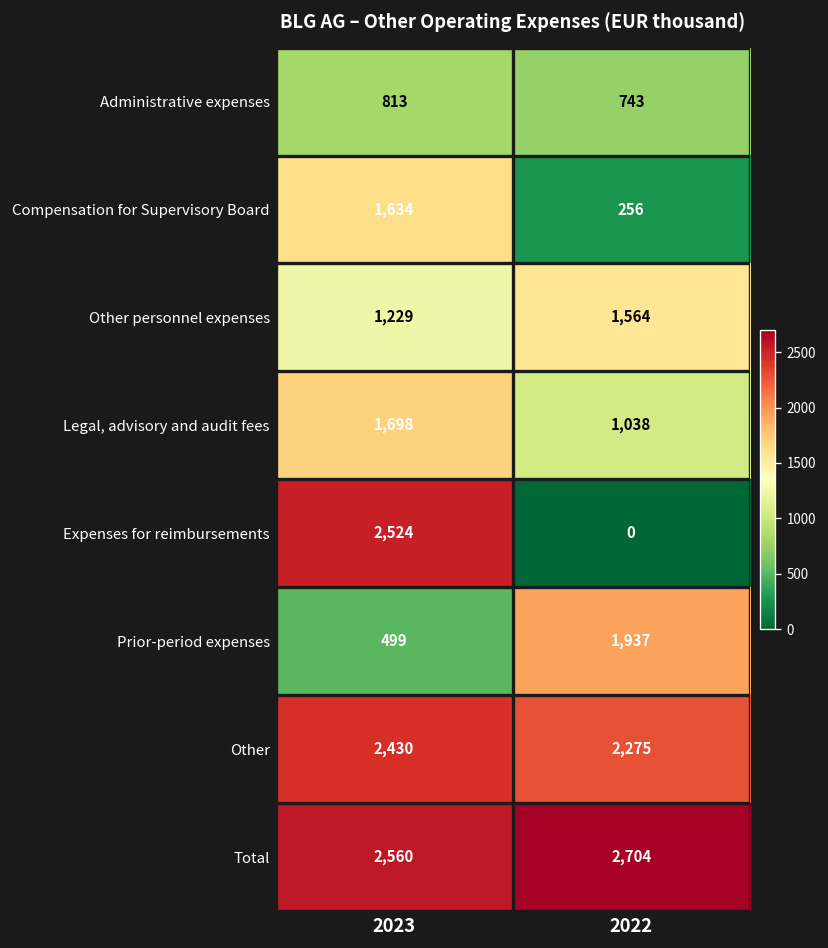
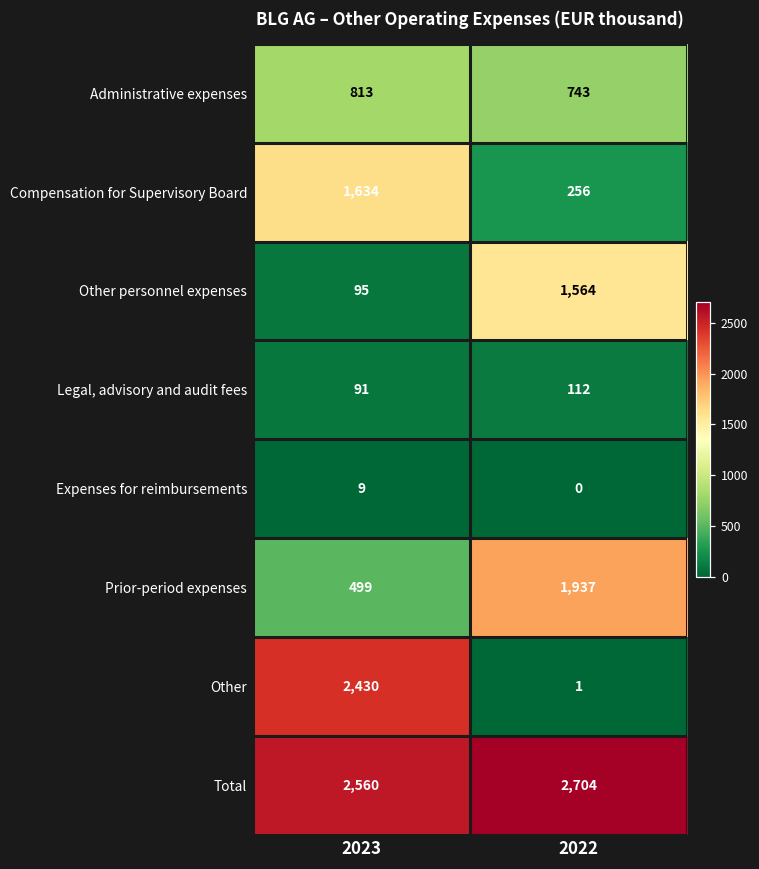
Other personnel expenses, 2023: 1,229 -> 95
Legal, advisory and audit fees, 2023: 1,698 -> 91
Legal, advisory and audit fees, 2022: 1,038 -> 112
Expenses for reimbursements, 2023: 2,524 -> 9
Other, 2022: 2,275 -> 1
